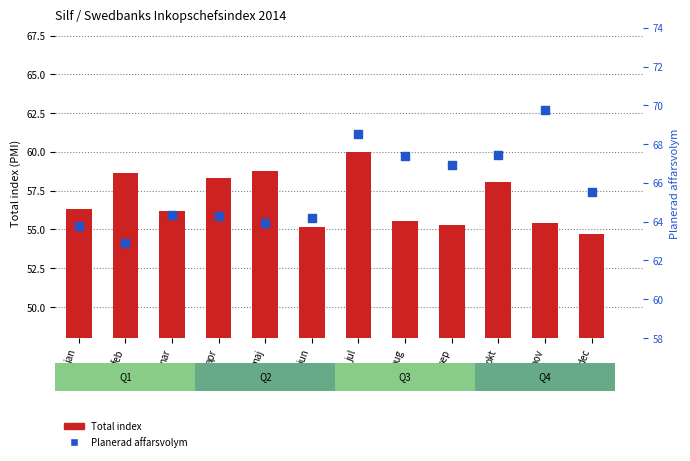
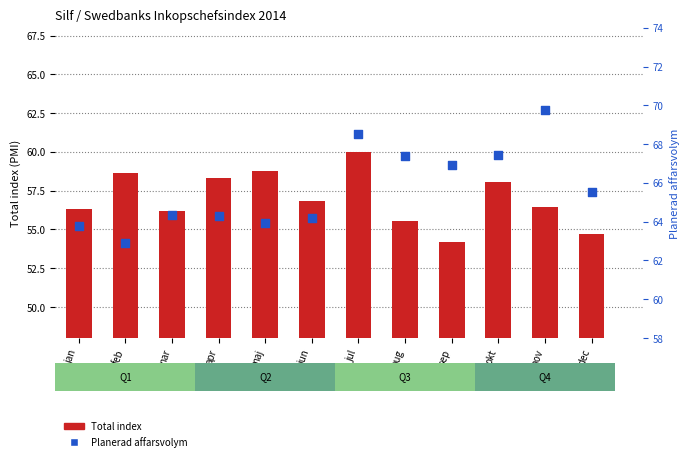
Total index, jun: 55.2 -> 56.8
Total index, sep: 55.3 -> 54.2
Total index, nov: 55.4 -> 56.5
